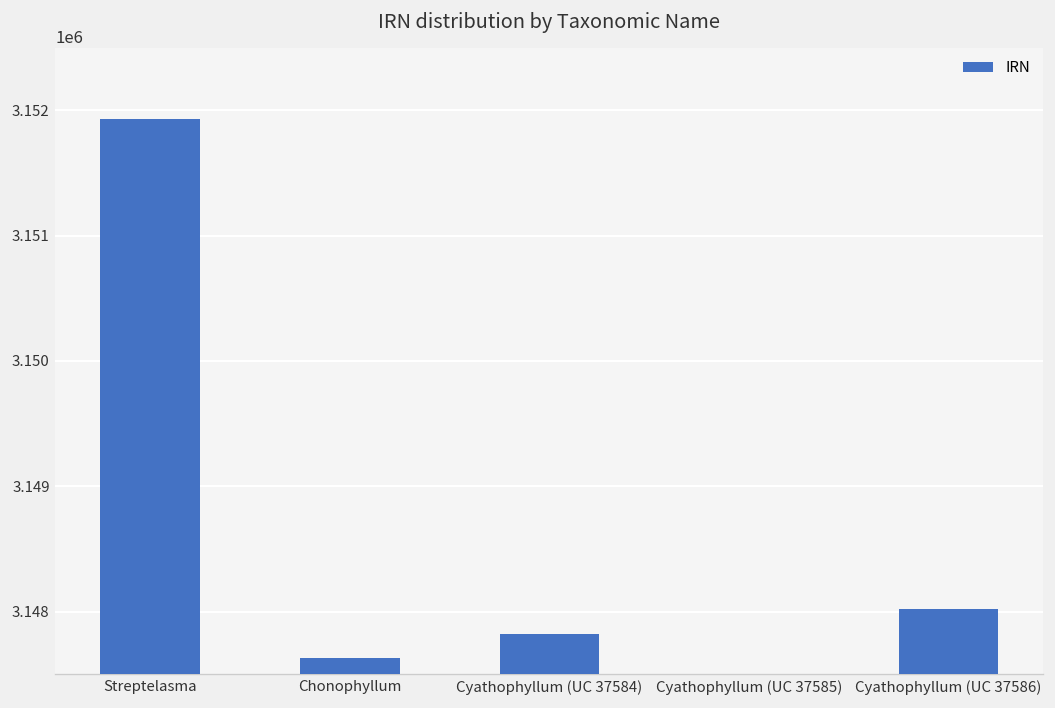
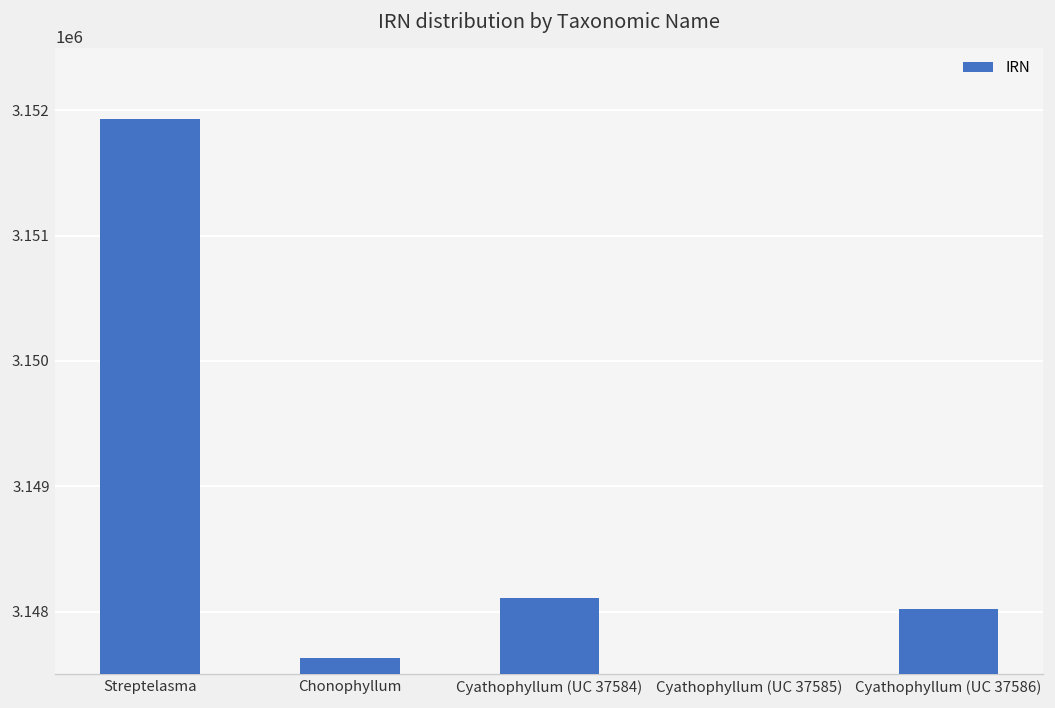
Cyathophyllum (UC 37584): 3147820 -> 3148110
